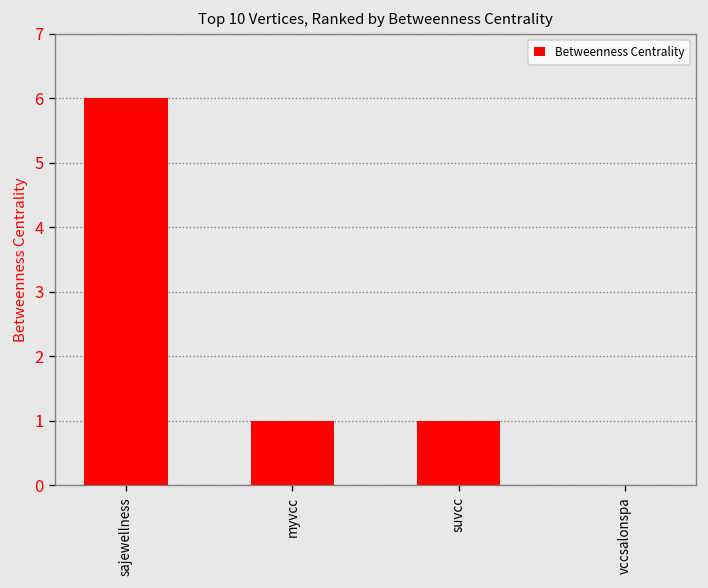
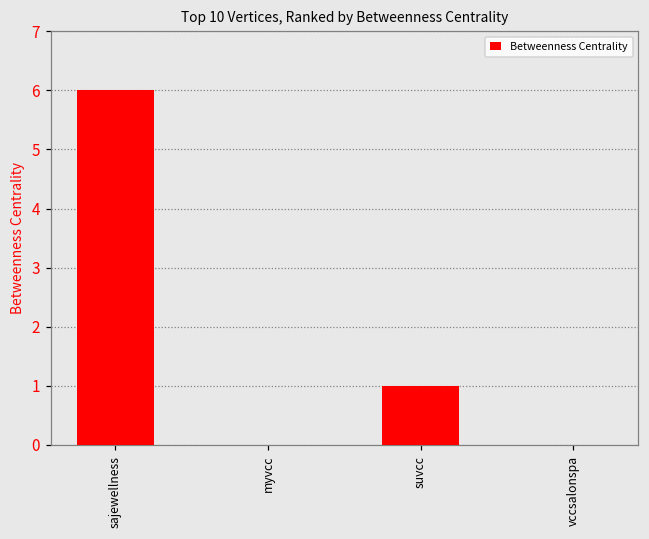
myvcc: 1 -> 0
